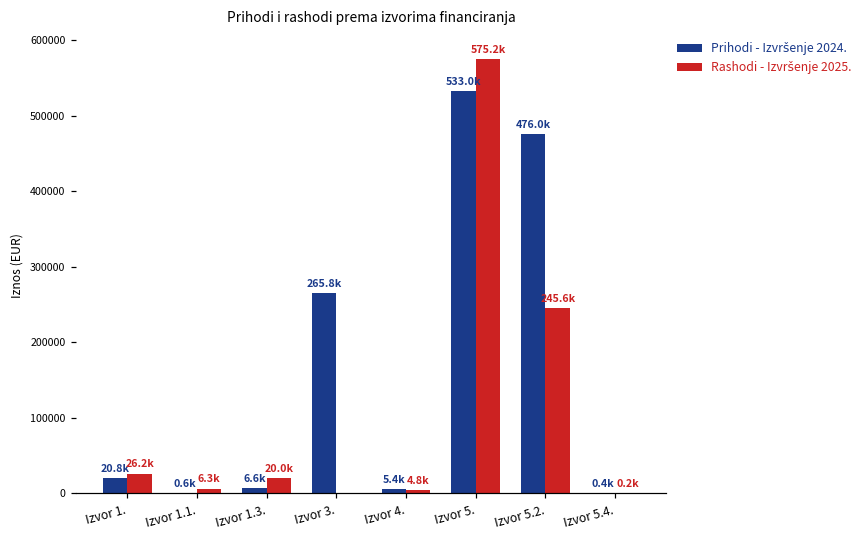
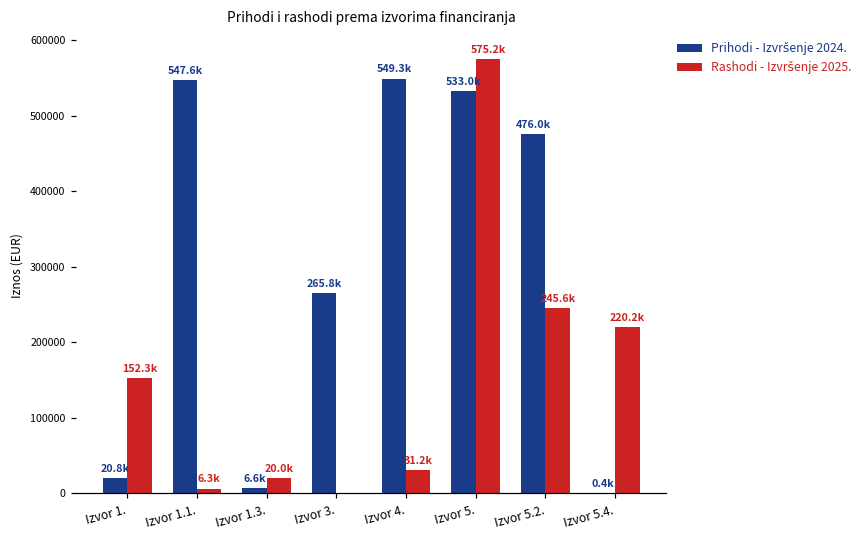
Rashodi - Izvršenje 2025., Izvor 1.: 26.2k -> 152.3k
Prihodi - Izvršenje 2024., Izvor 1.1.: 0.6k -> 547.6k
Prihodi - Izvršenje 2024., Izvor 4.: 5.4k -> 549.3k
Rashodi - Izvršenje 2025., Izvor 4.: 4.8k -> 31.2k
Rashodi - Izvršenje 2025., Izvor 5.4.: 0.2k -> 220.2k
